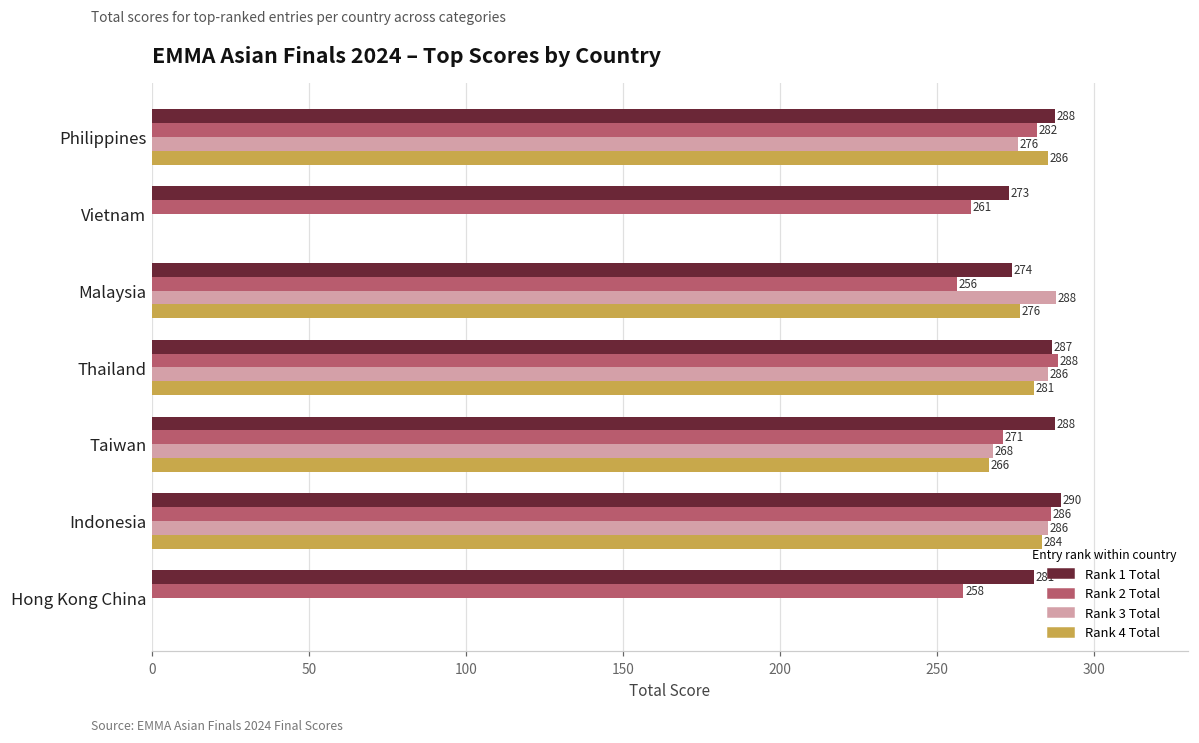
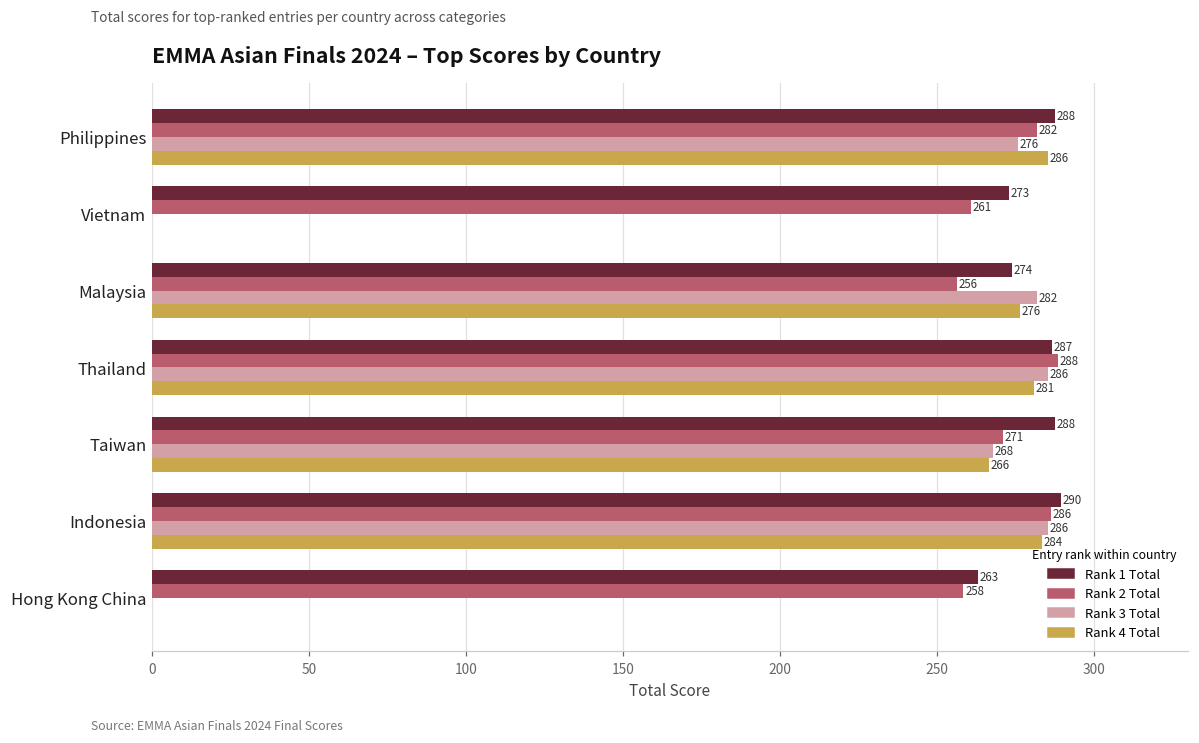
Rank 3 Total, Malaysia: 288 -> 282
Rank 1 Total, Hong Kong China: 281 -> 263
